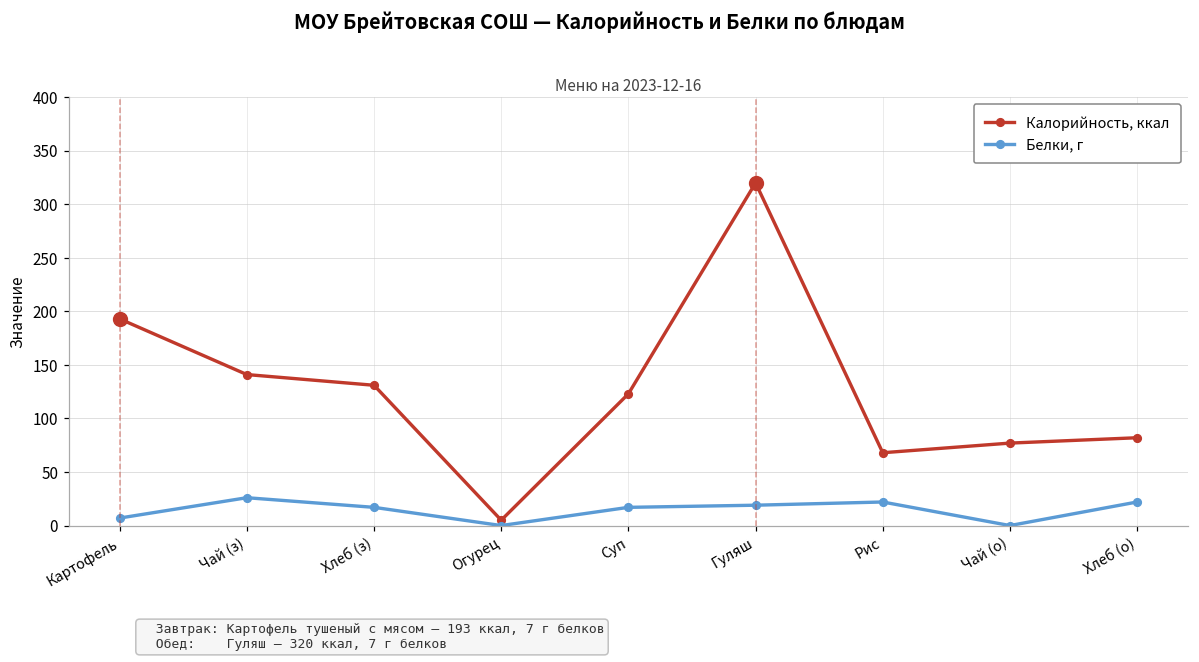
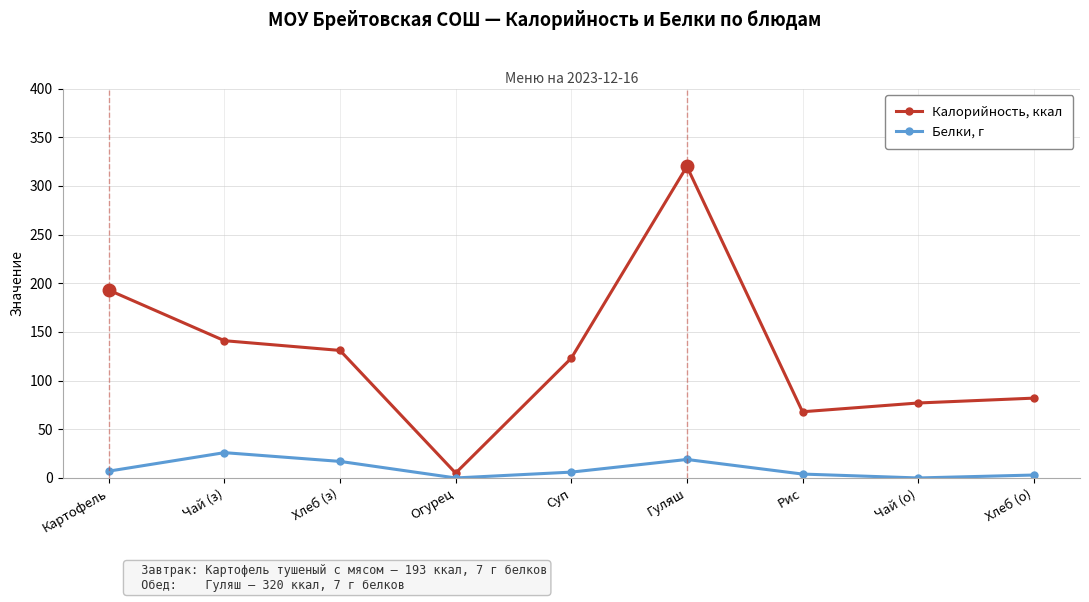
Белки, г, Суп: 20 -> 10
Белки, г, Рис: 20 -> 0
Белки, г, Хлеб (о): 20 -> 0
